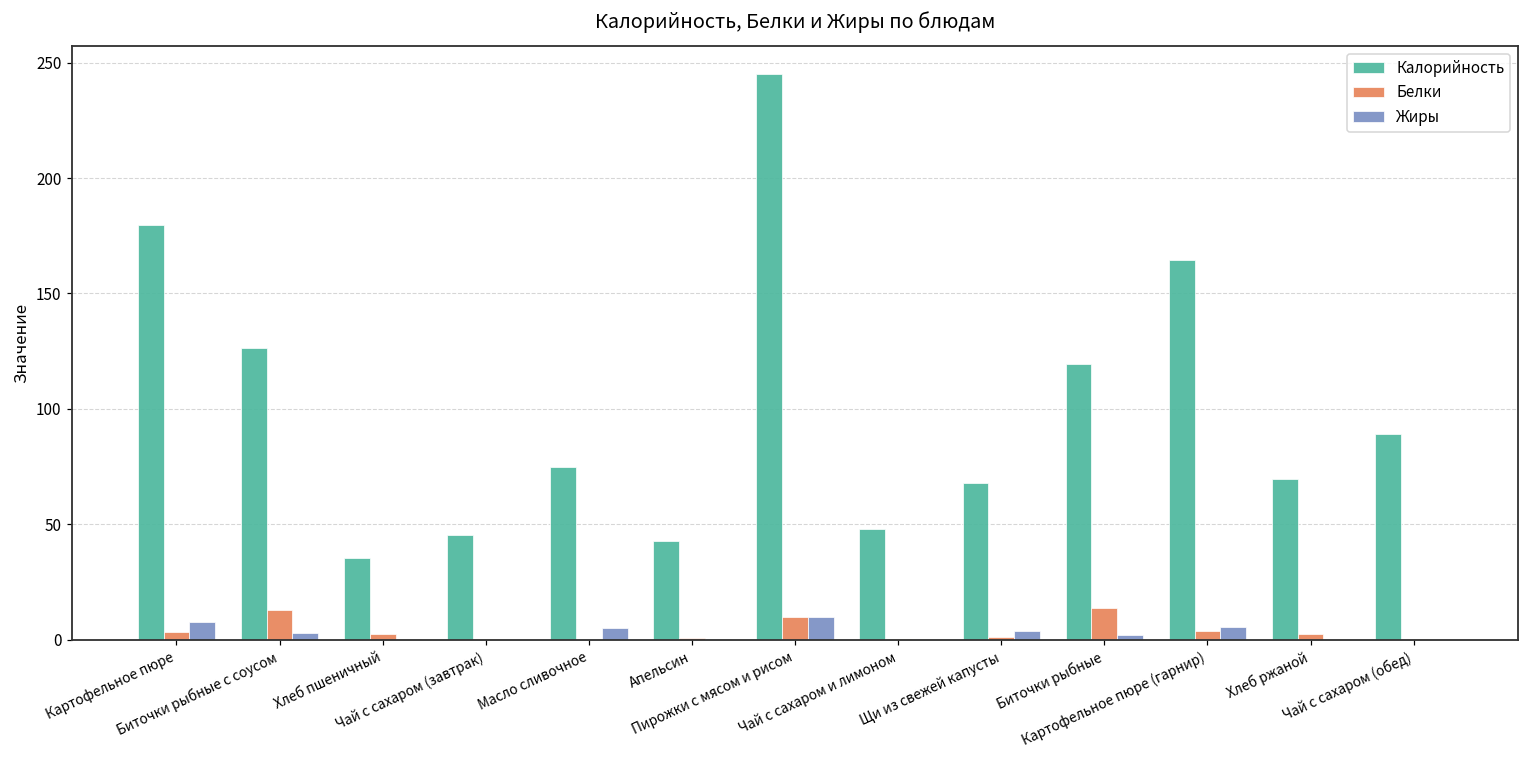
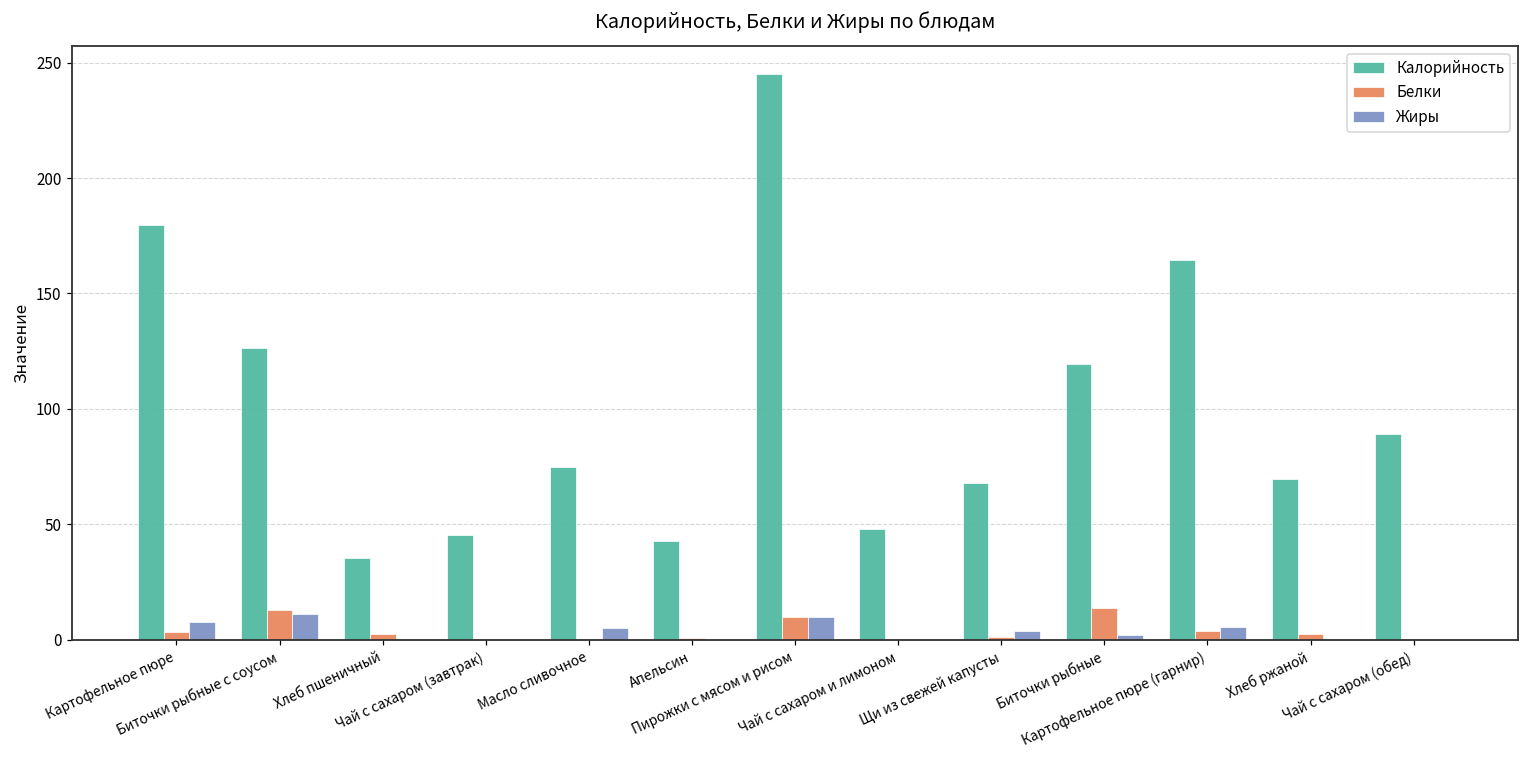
Жиры, Биточки рыбные с соусом: 3 -> 11
